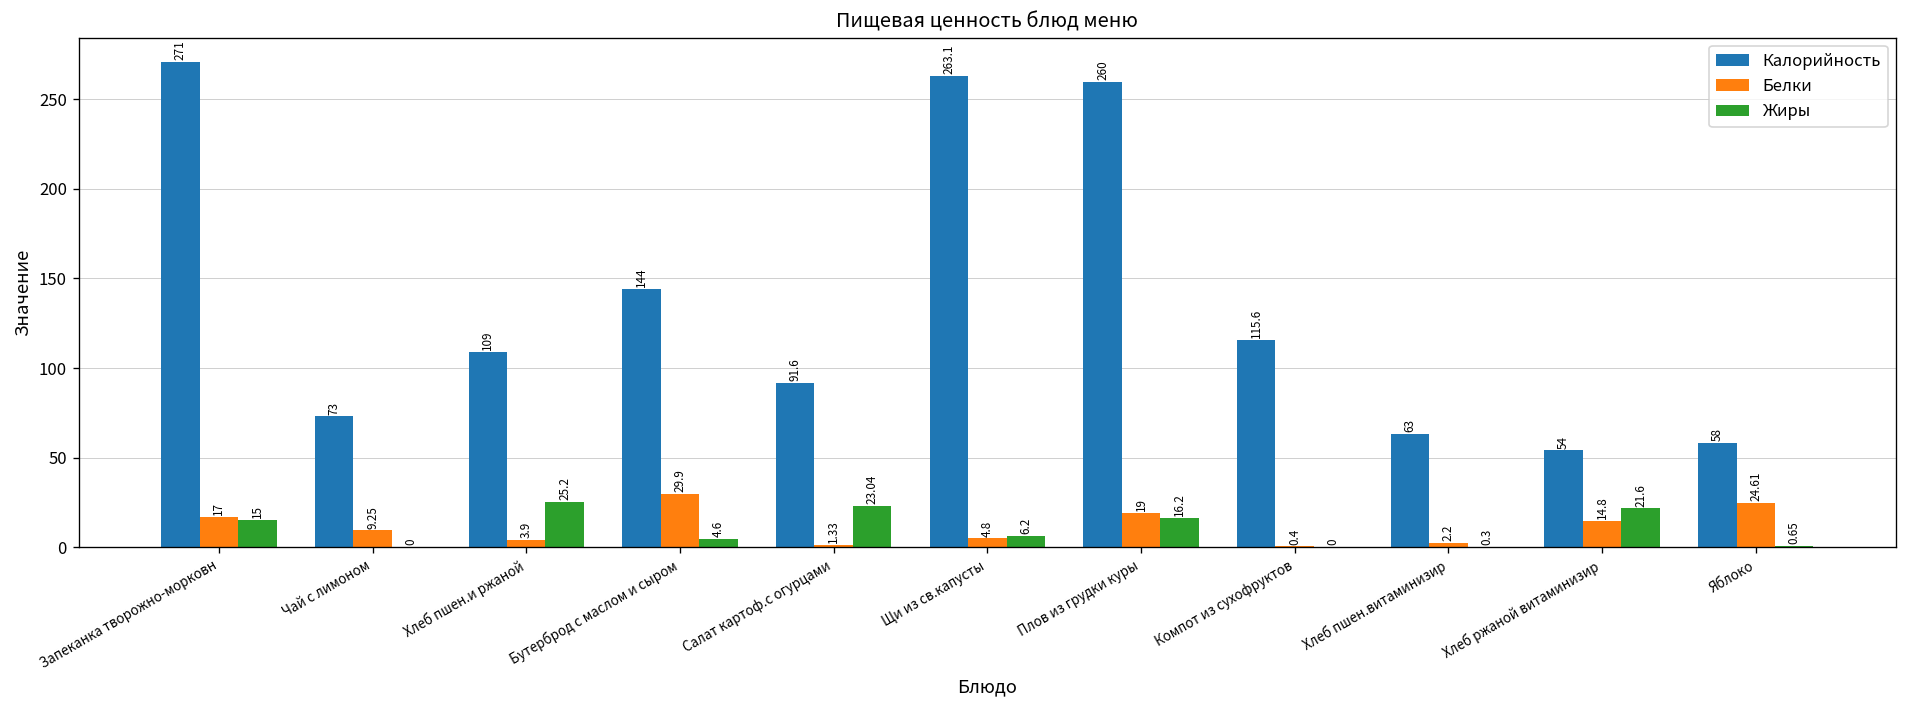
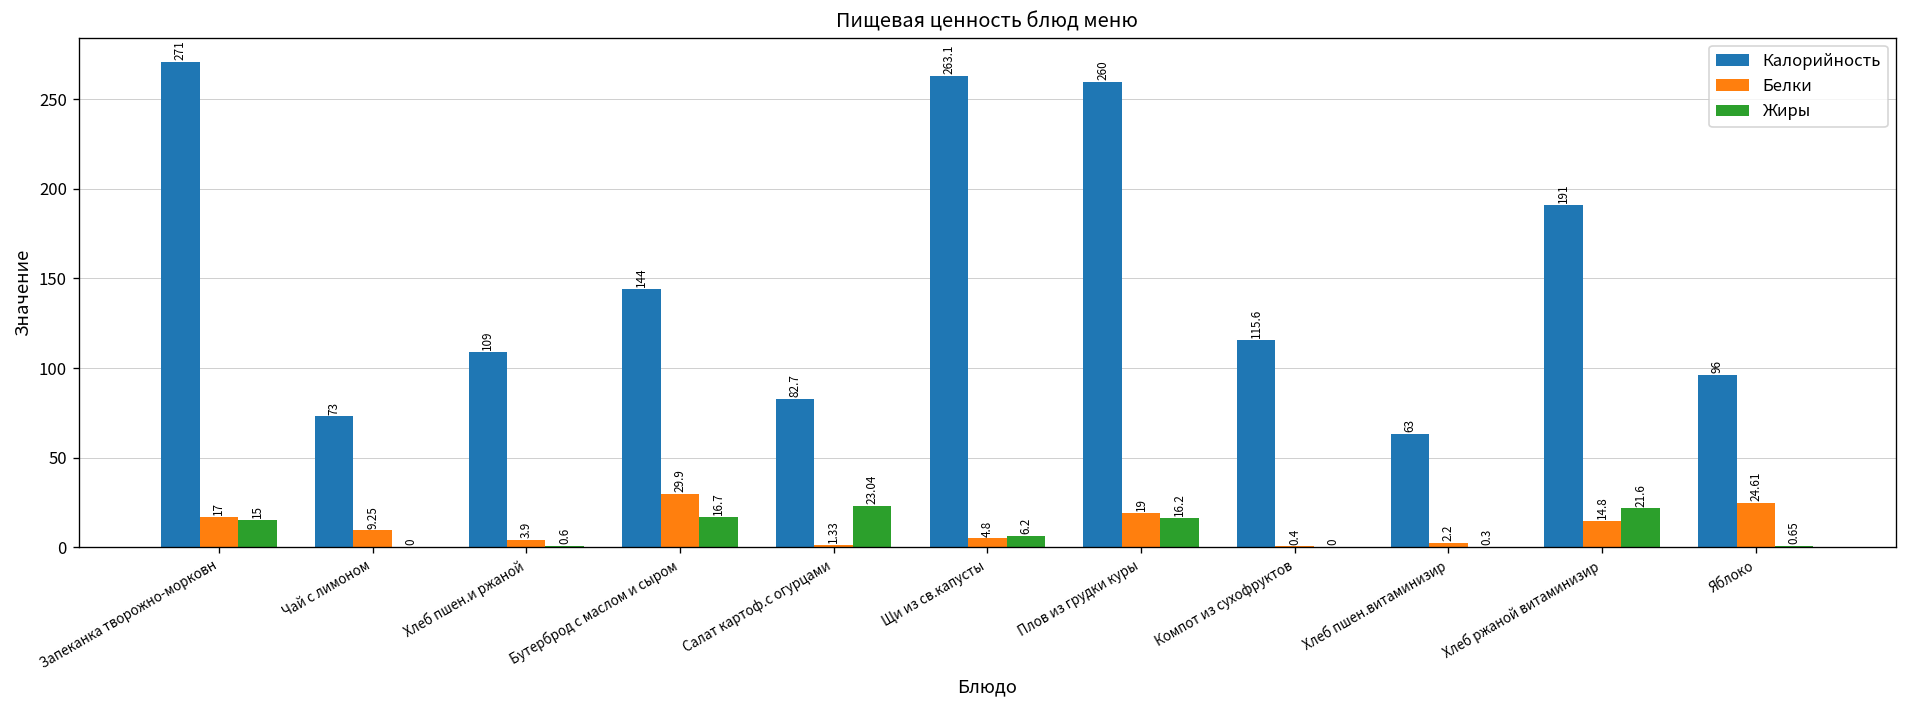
Жиры, Хлеб пшен.и ржаной: 25.2 -> 0.6
Жиры, Бутерброд с маслом и сыром: 4.6 -> 16.7
Калорийность, Салат картоф.с огурцами: 91.6 -> 82.7
Калорийность, Хлеб ржаной витаминизир: 54 -> 191
Калорийность, Яблоко: 58 -> 96
